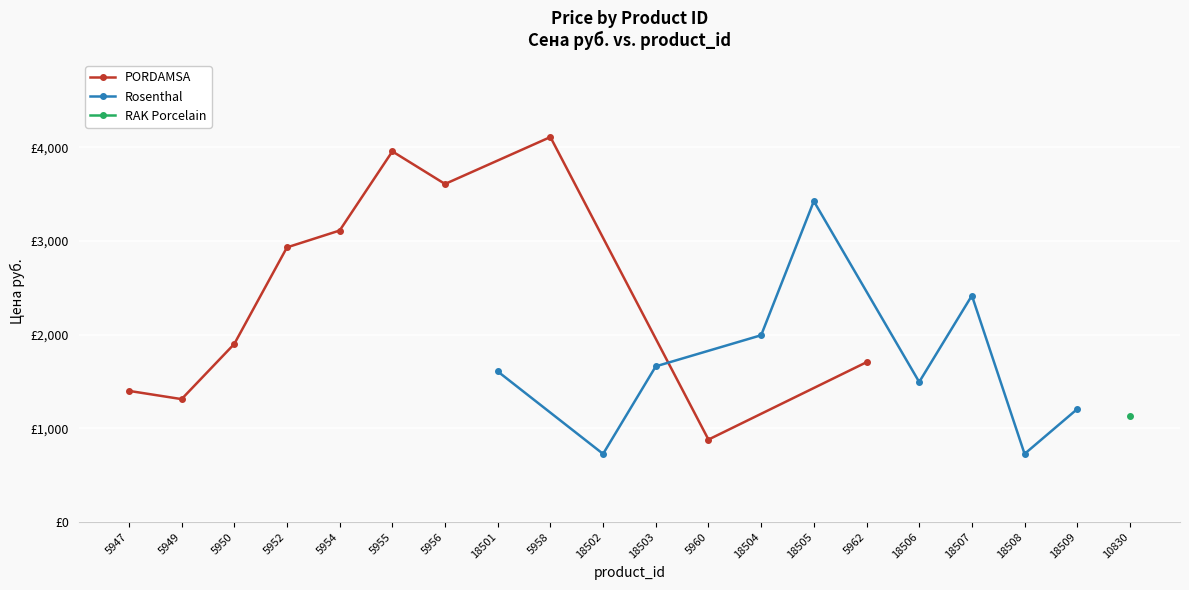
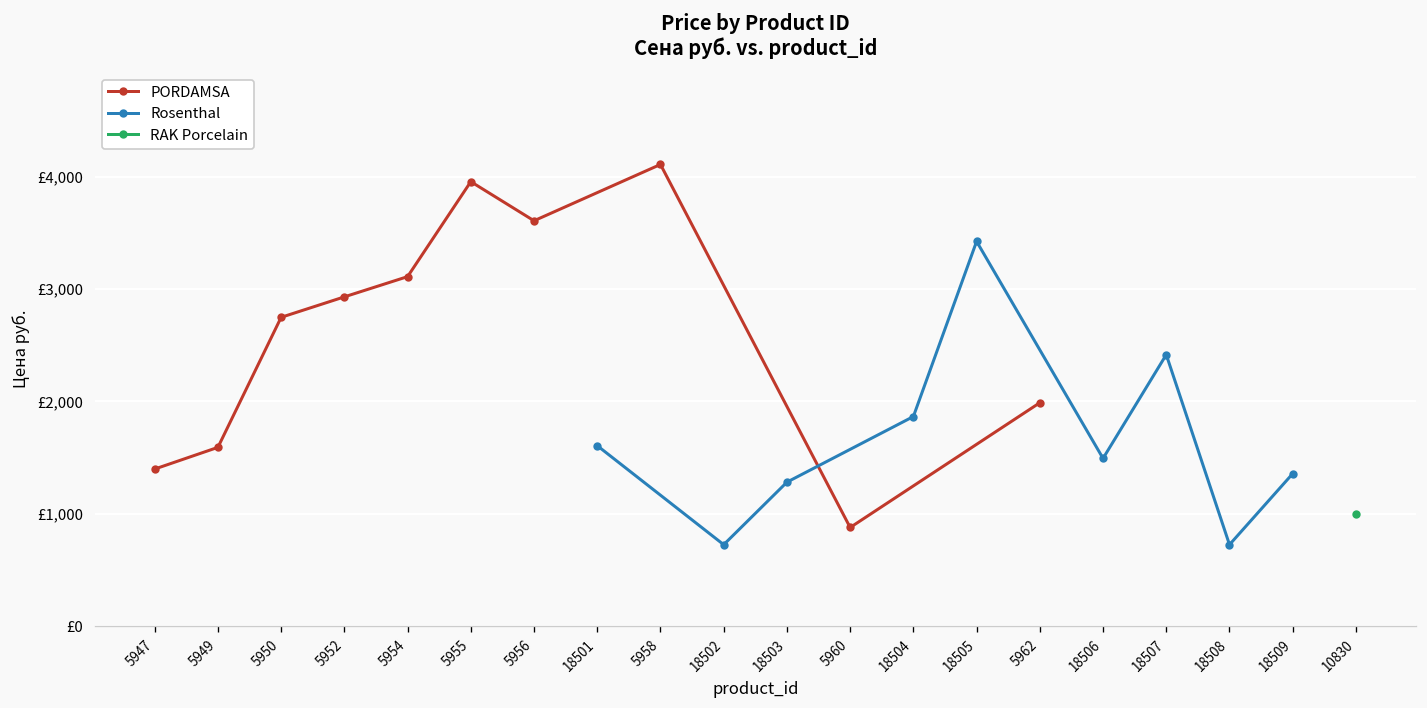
PORDAMSA, 5949: £1,300 -> £1,600
PORDAMSA, 5950: £1,900 -> £2,700
Rosenthal, 18503: £1,700 -> £1,300
Rosenthal, 18504: £2,000 -> £1,900
PORDAMSA, 5962: £1,700 -> £2,000
Rosenthal, 18509: £1,200 -> £1,400
RAK Porcelain, 10830: £1,100 -> £1,000
